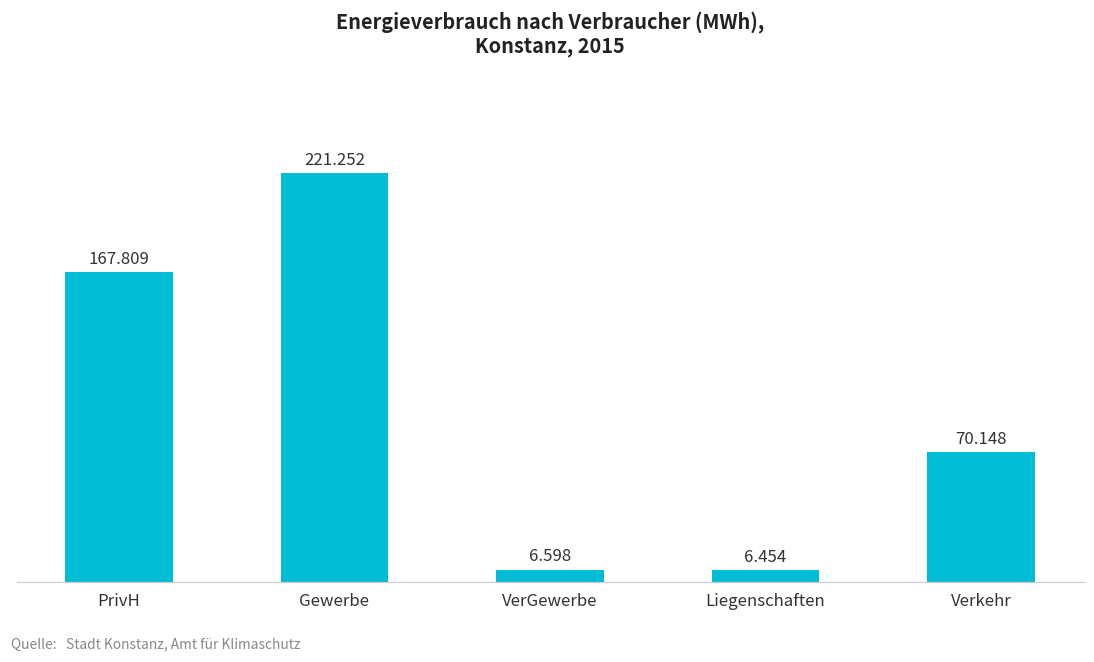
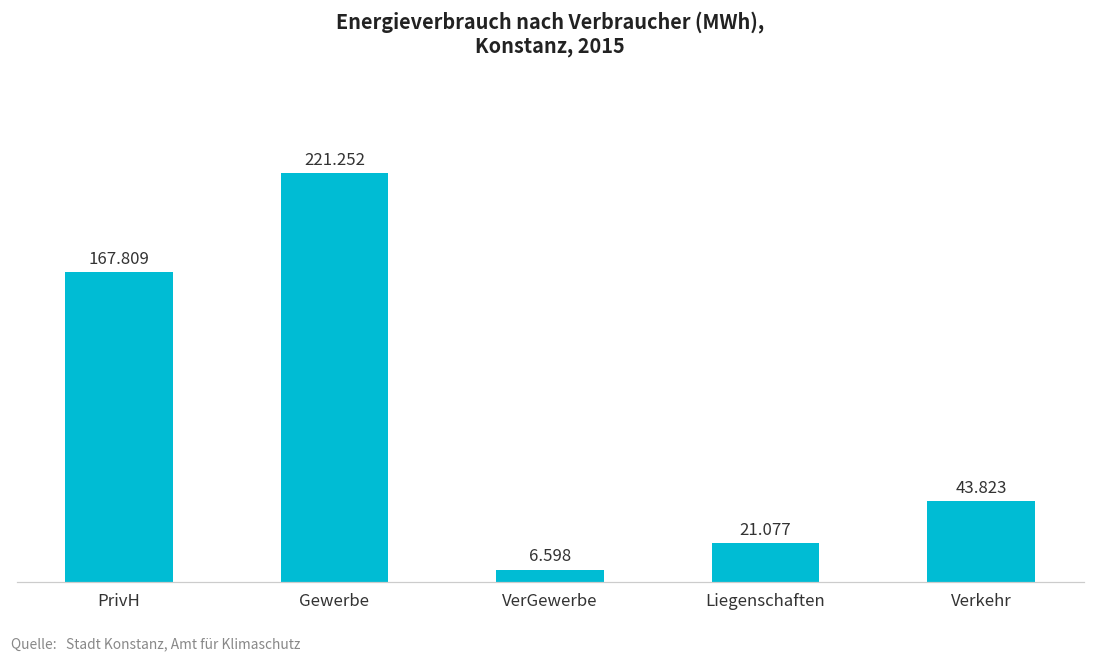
Liegenschaften: 6.454 -> 21.077
Verkehr: 70.148 -> 43.823
